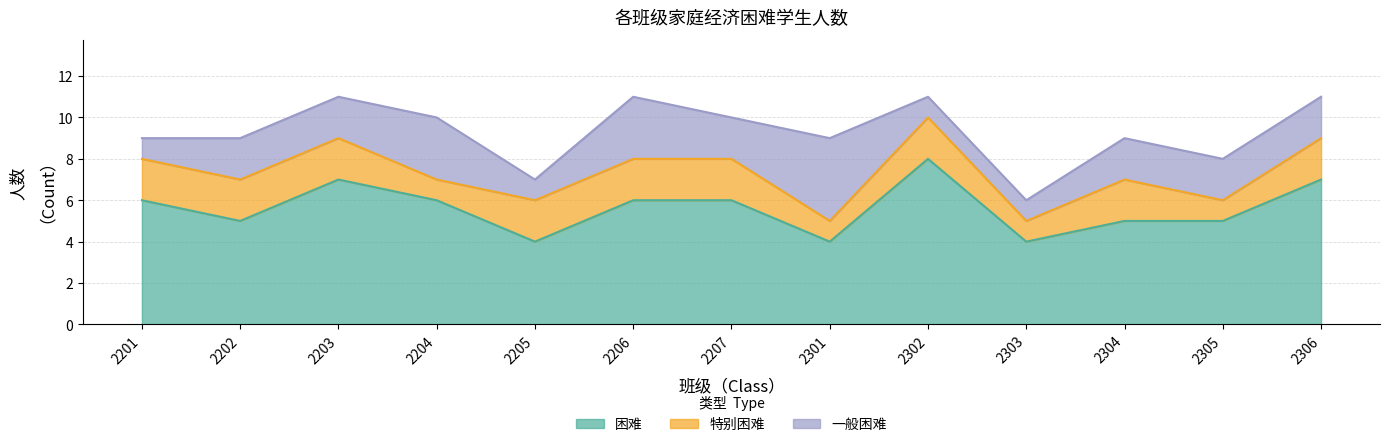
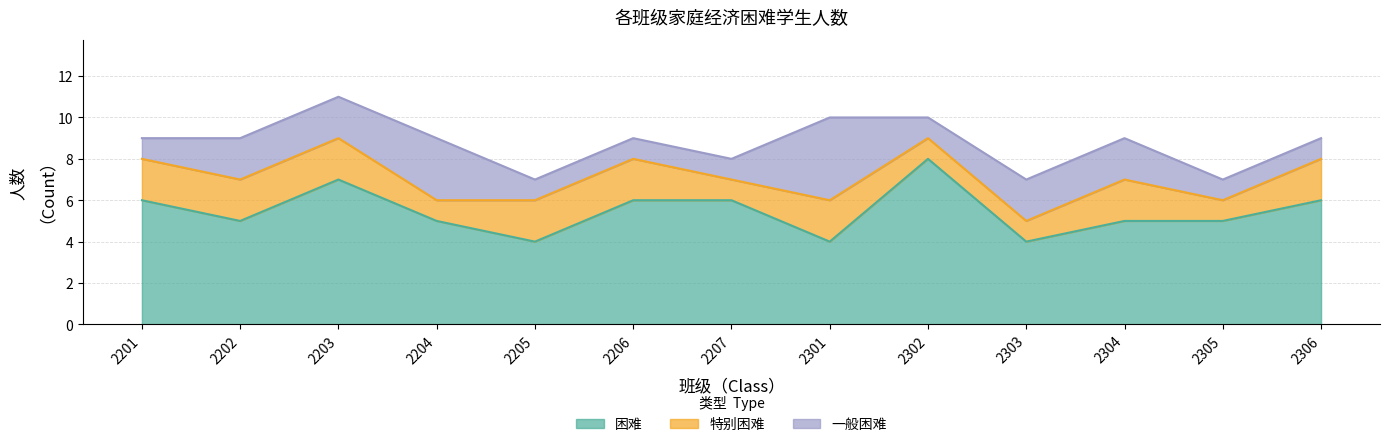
困难, 2204: 6 -> 5
一般困难, 2206: 3 -> 1
特别困难, 2207: 2 -> 1
一般困难, 2207: 2 -> 1
特别困难, 2301: 1 -> 2
特别困难, 2302: 2 -> 1
一般困难, 2303: 1 -> 2
一般困难, 2305: 2 -> 1
困难, 2306: 7 -> 6
一般困难, 2306: 2 -> 1
